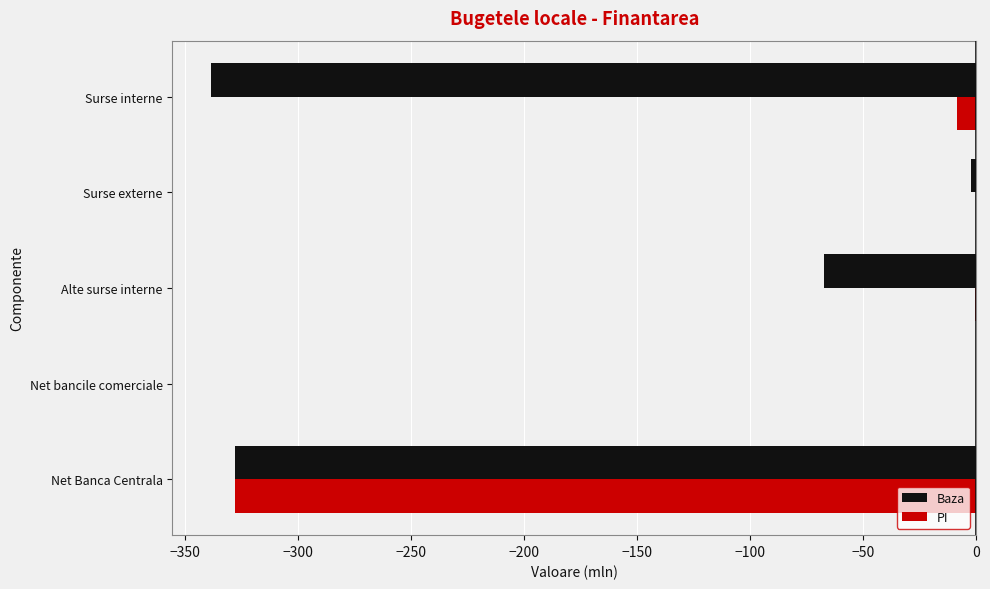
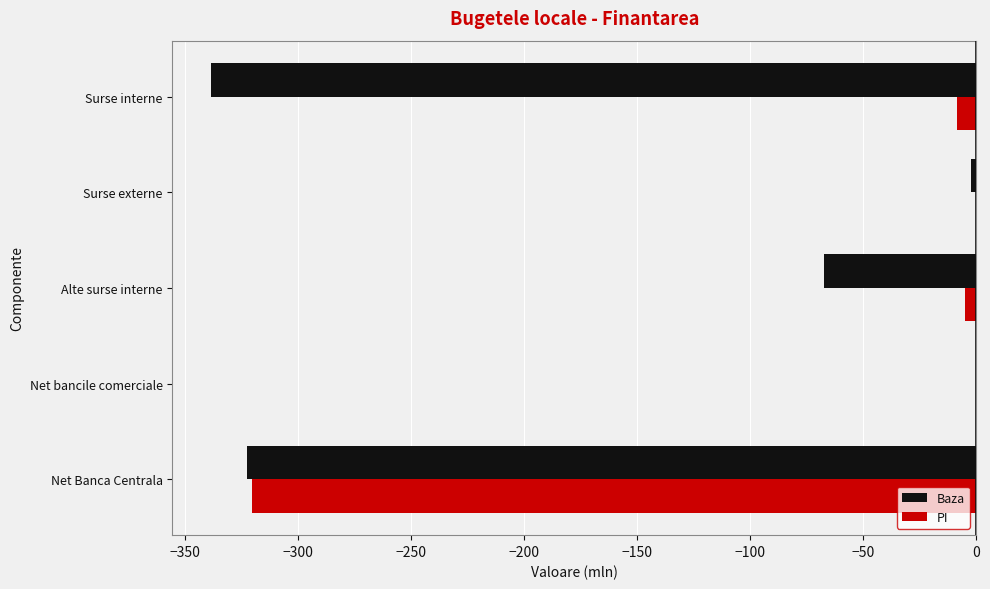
PI, Alte surse interne: -1 -> -5
Baza, Net Banca Centrala: -328 -> -323
PI, Net Banca Centrala: -328 -> -320
